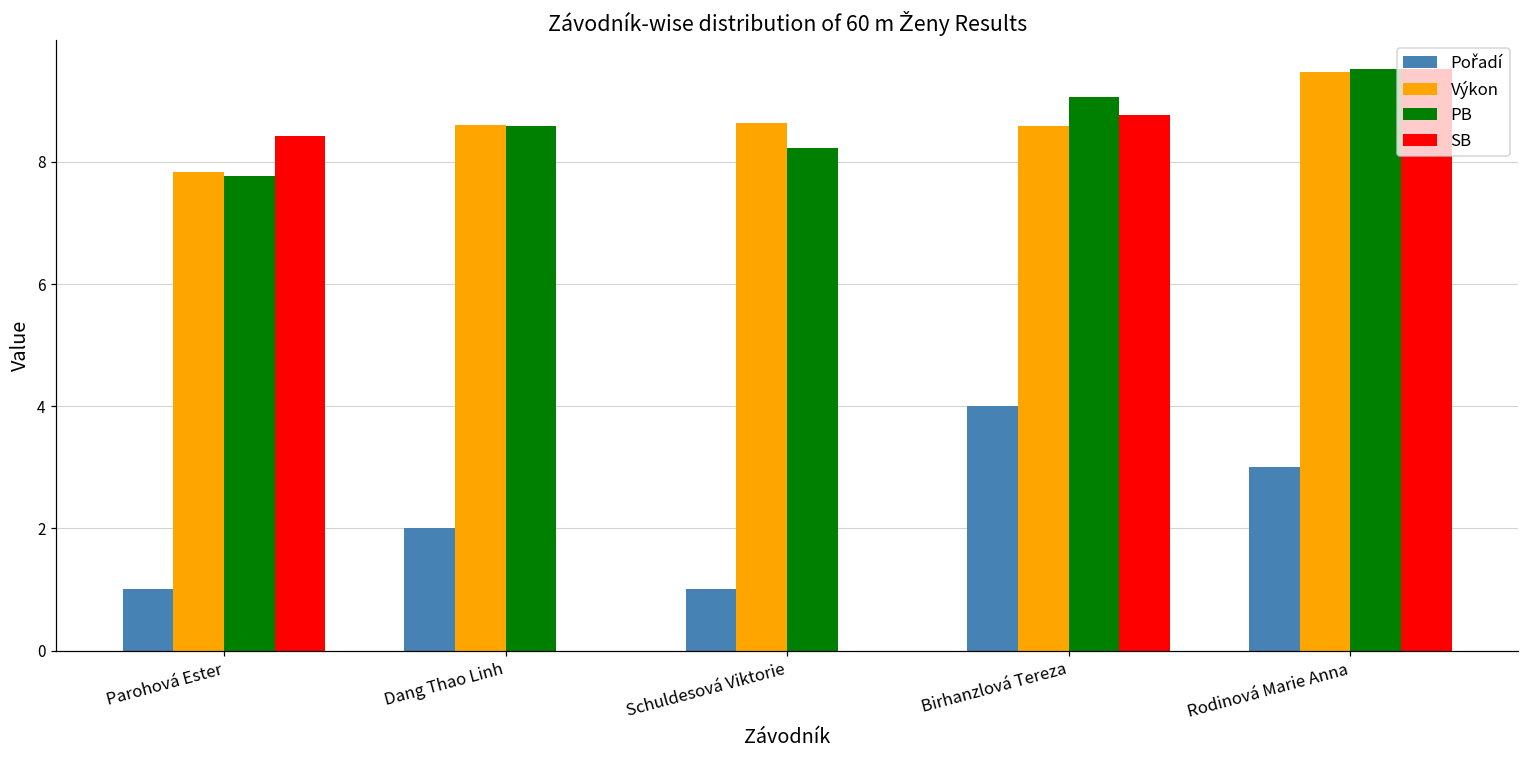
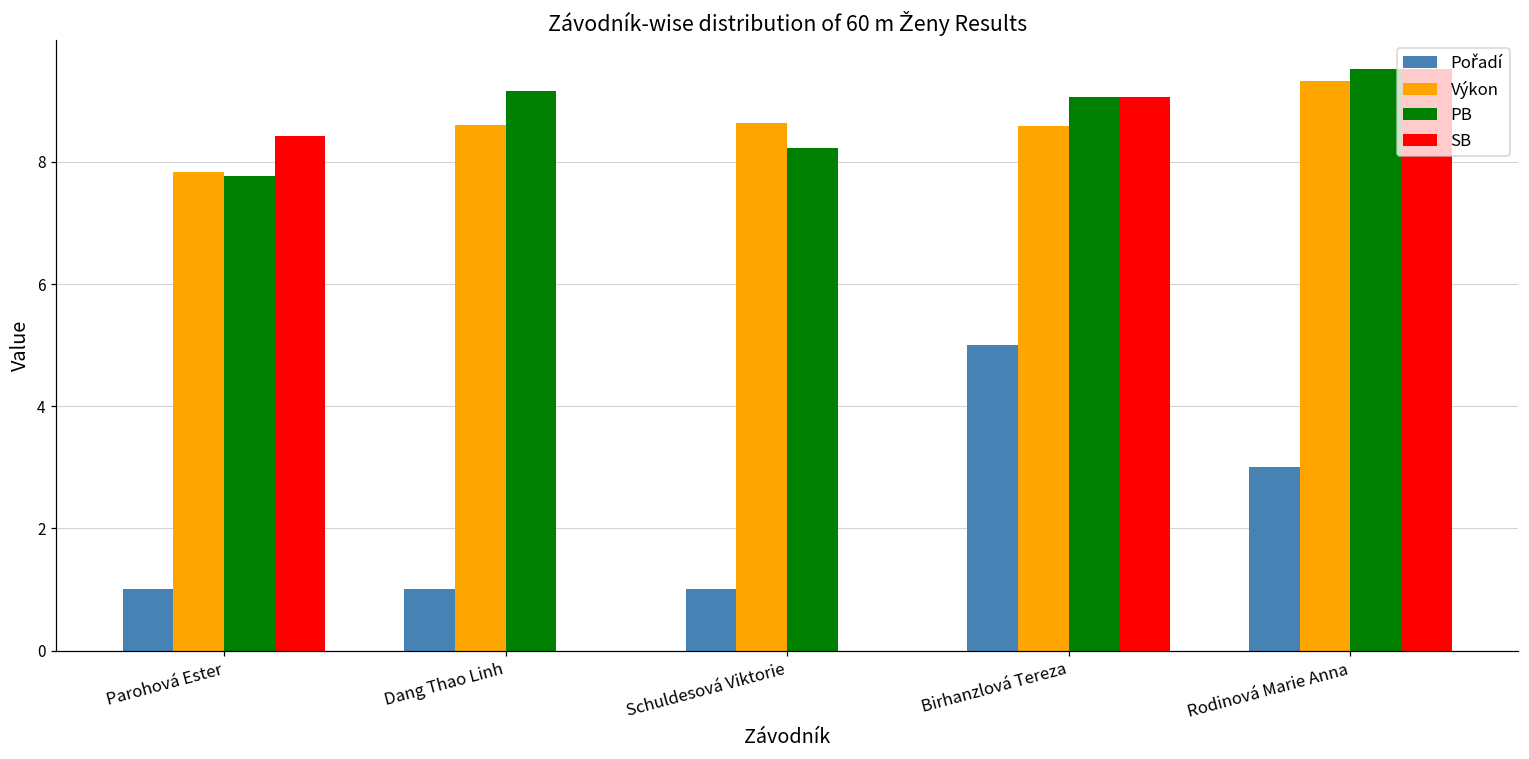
Pořadí, Dang Thao Linh: 2 -> 1
PB, Dang Thao Linh: 8.6 -> 9.2
Pořadí, Birhanzlová Tereza: 4 -> 5
SB, Birhanzlová Tereza: 8.8 -> 9.1
Výkon, Rodinová Marie Anna: 9.5 -> 9.3
